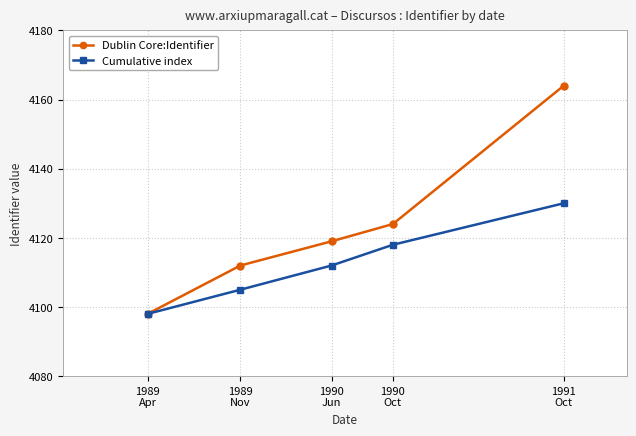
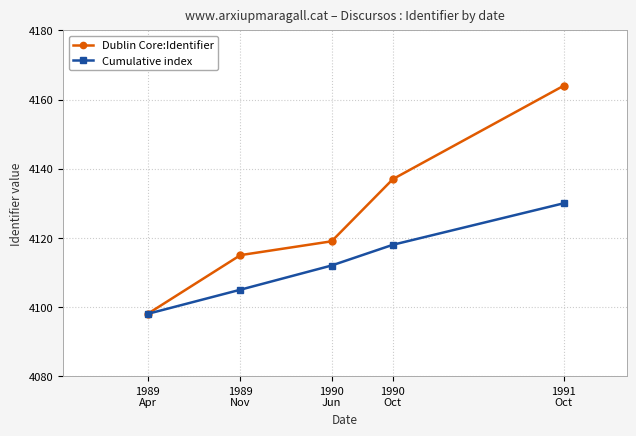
Dublin Core:Identifier, 1989 Nov: 4112 -> 4115
Dublin Core:Identifier, 1990 Oct: 4124 -> 4137
